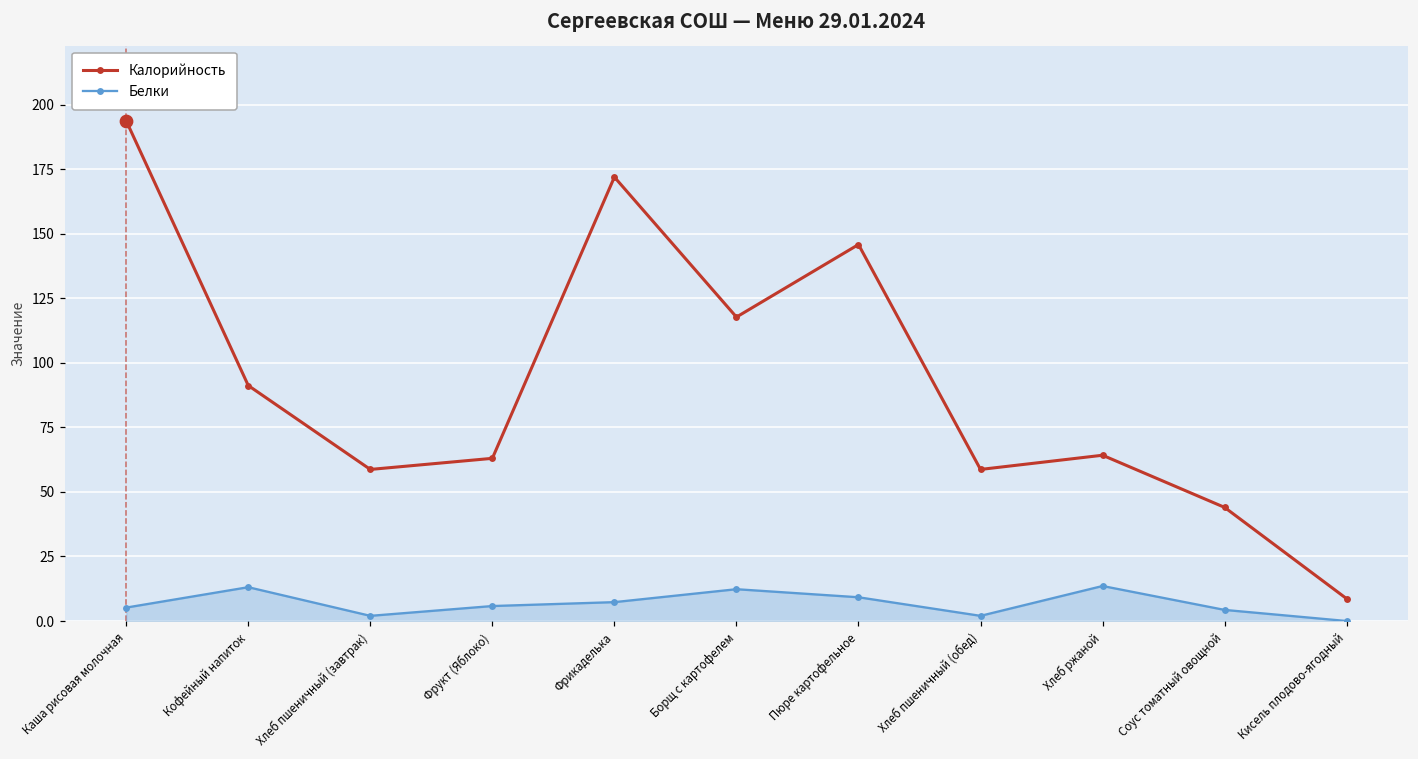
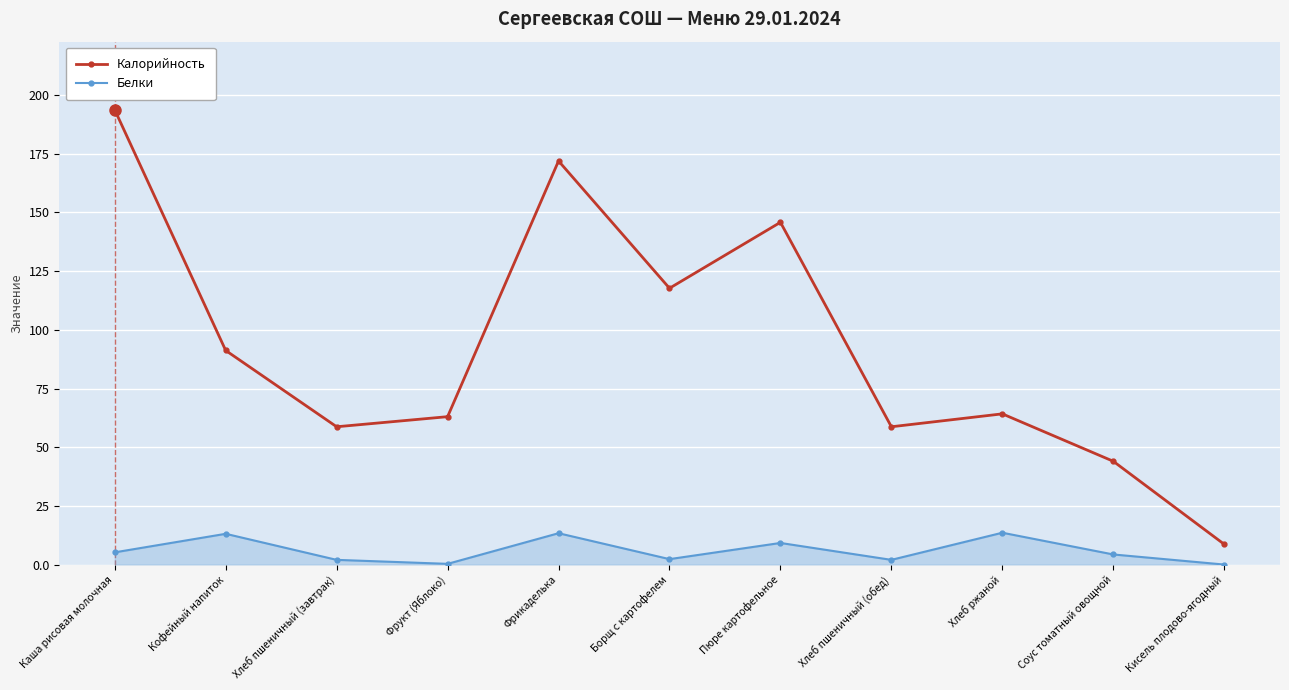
Белки, Фрукт (Яблоко): 6 -> 0
Белки, Фрикаделька: 7 -> 13
Белки, Борщ с картофелем: 12 -> 2
